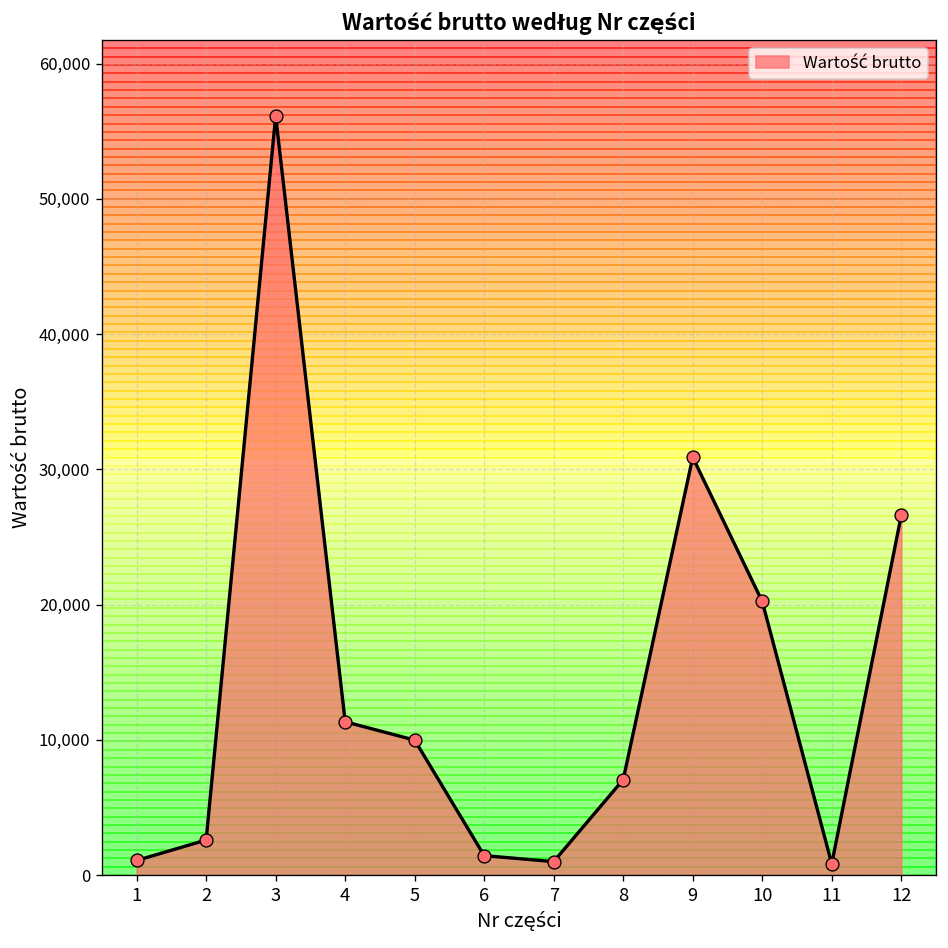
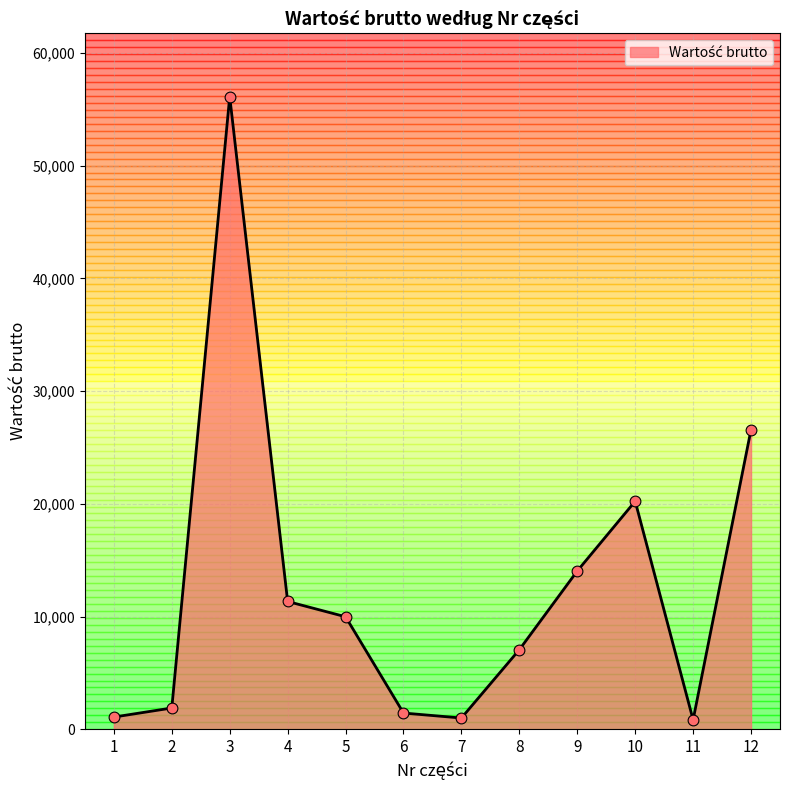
2: 2,600 -> 1,900
9: 30,900 -> 14,000
